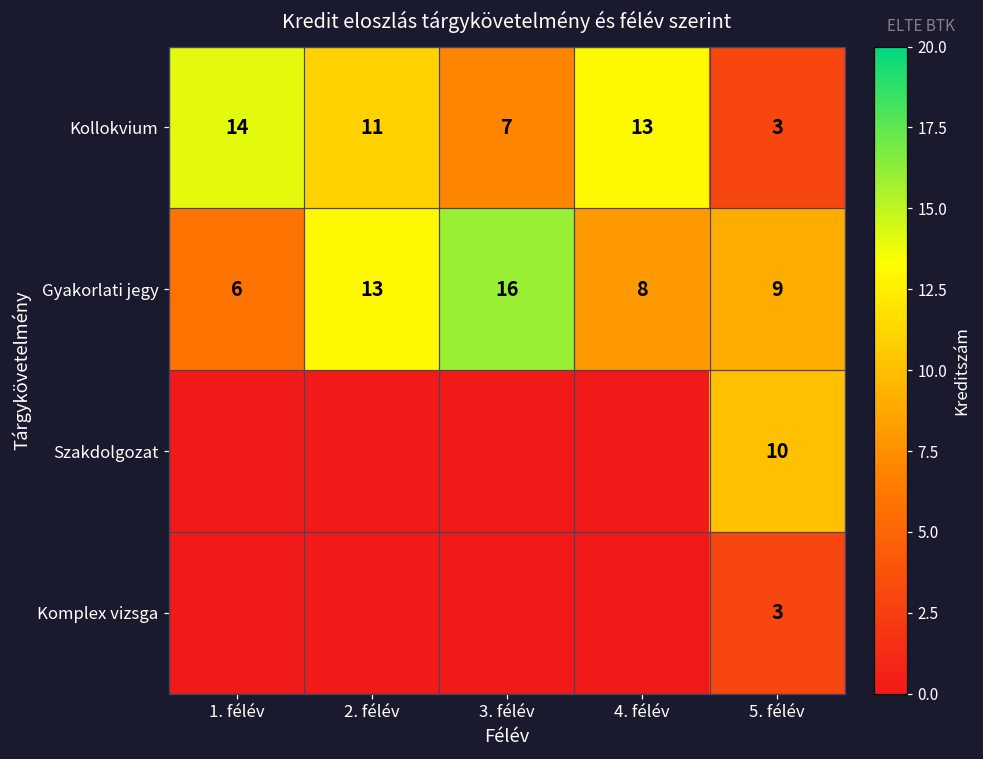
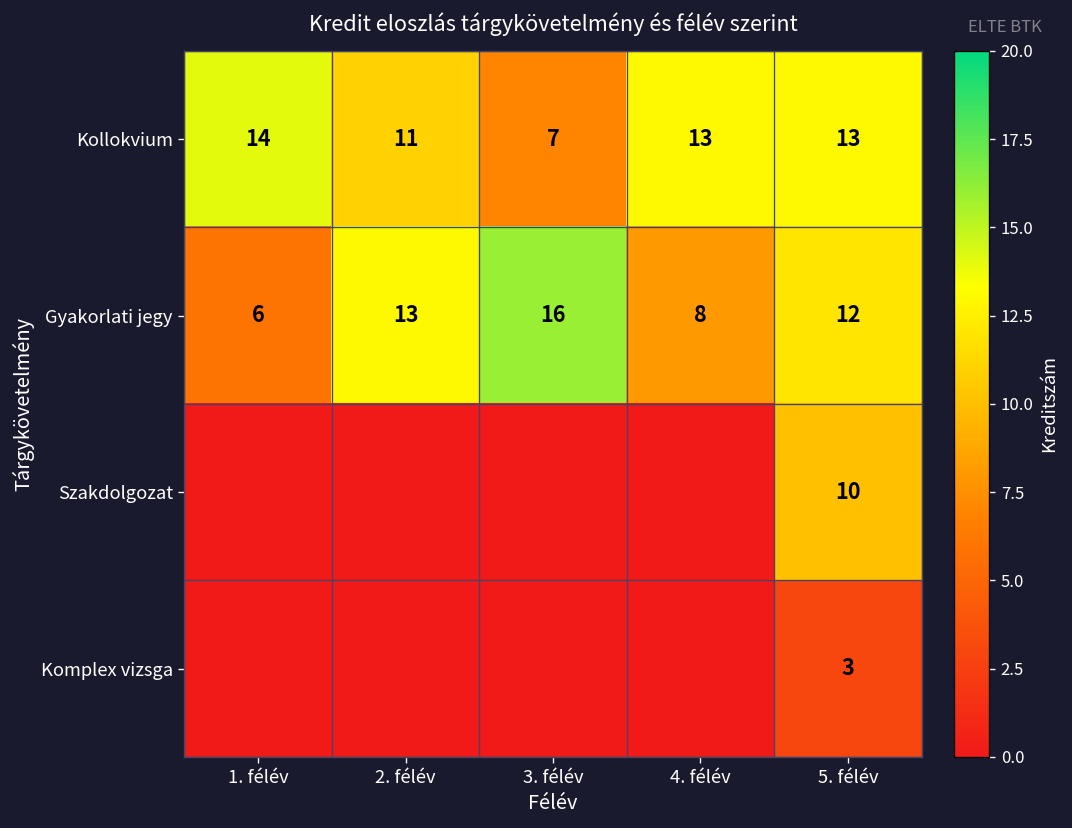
Kollokvium, 5. félév: 3 -> 13
Gyakorlati jegy, 5. félév: 9 -> 12
